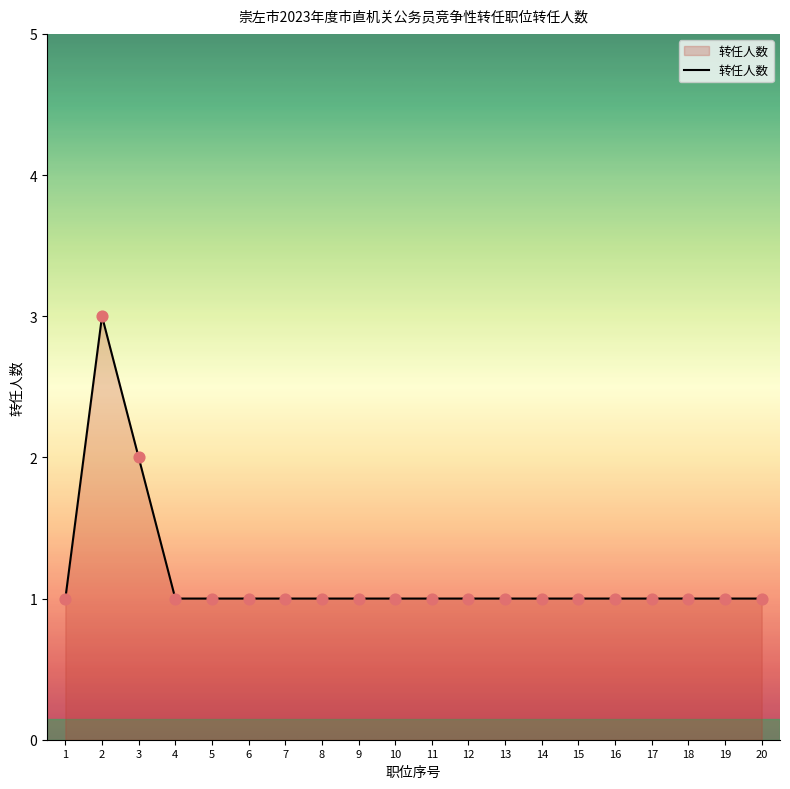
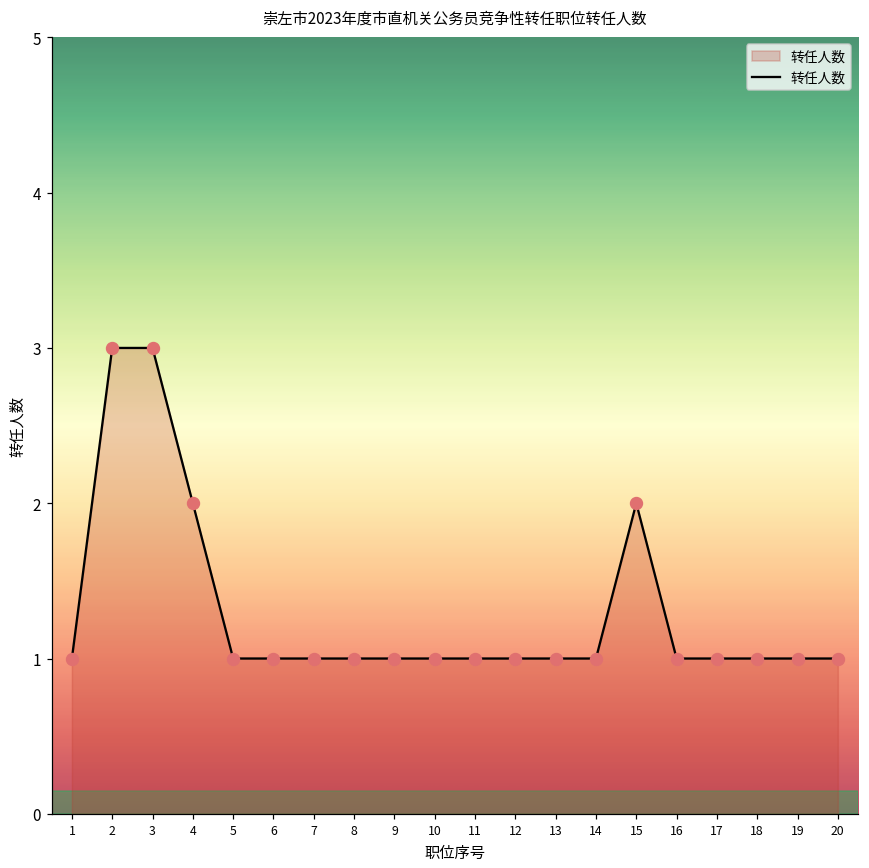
3: 2 -> 3
4: 1 -> 2
15: 1 -> 2
